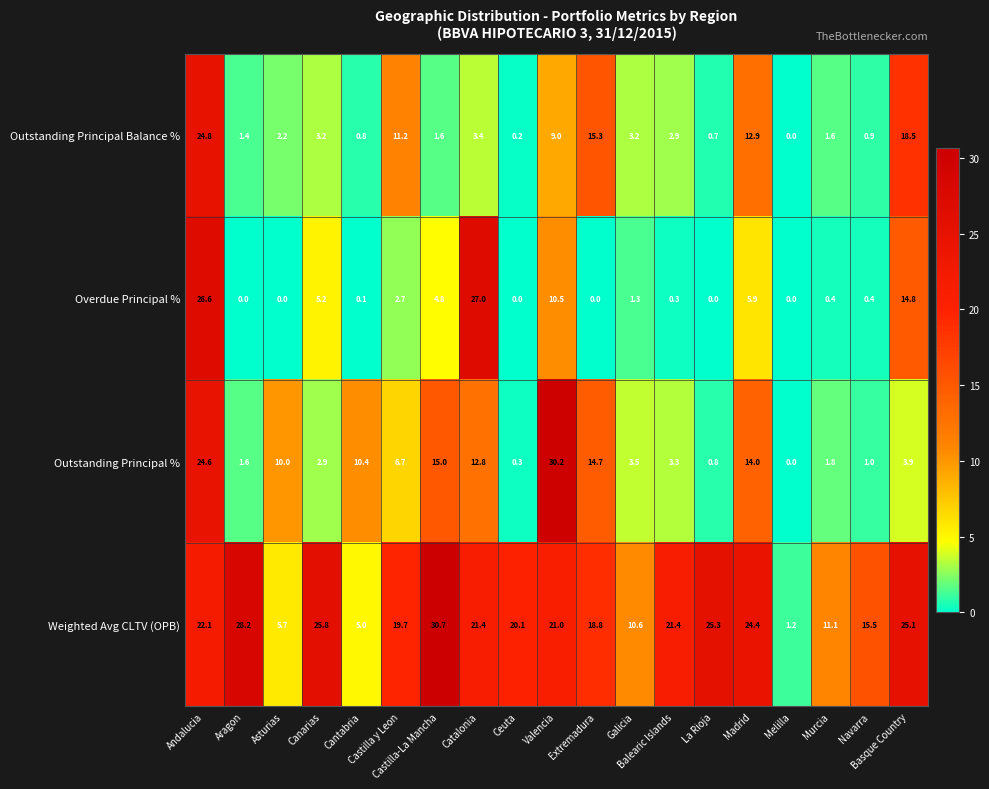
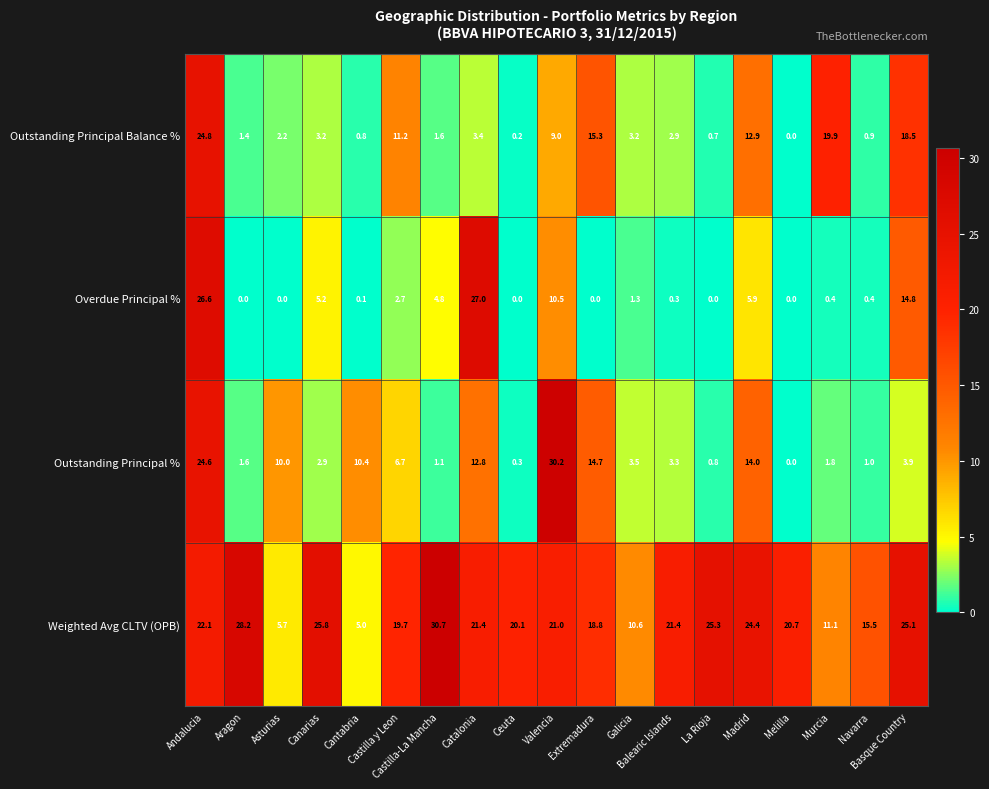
Outstanding Principal Balance %, Murcia: 1.6 -> 19.9
Outstanding Principal %, Castilla-La Mancha: 15.0 -> 1.1
Weighted Avg CLTV (OPB), Melilla: 1.2 -> 20.7
